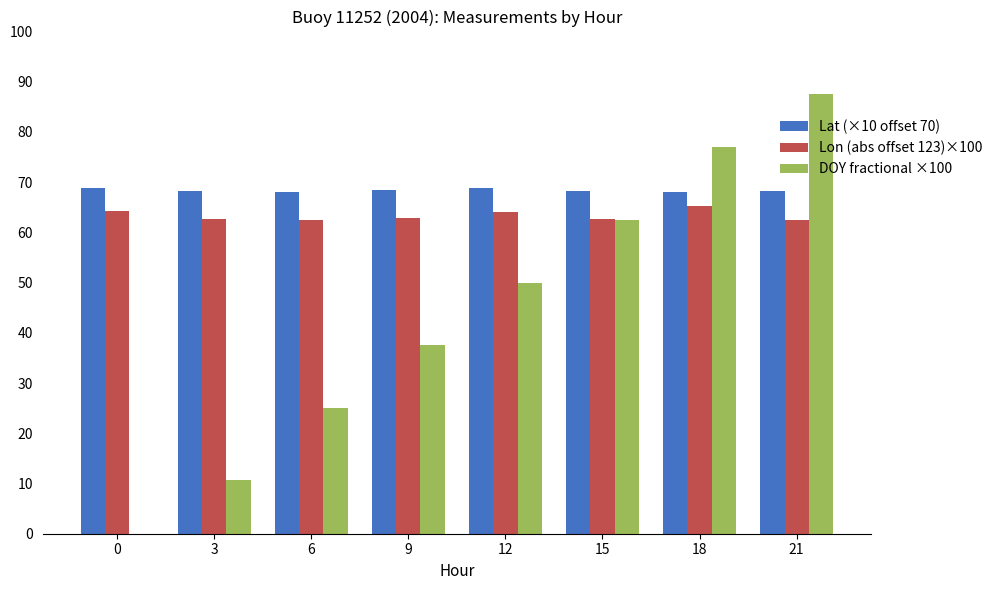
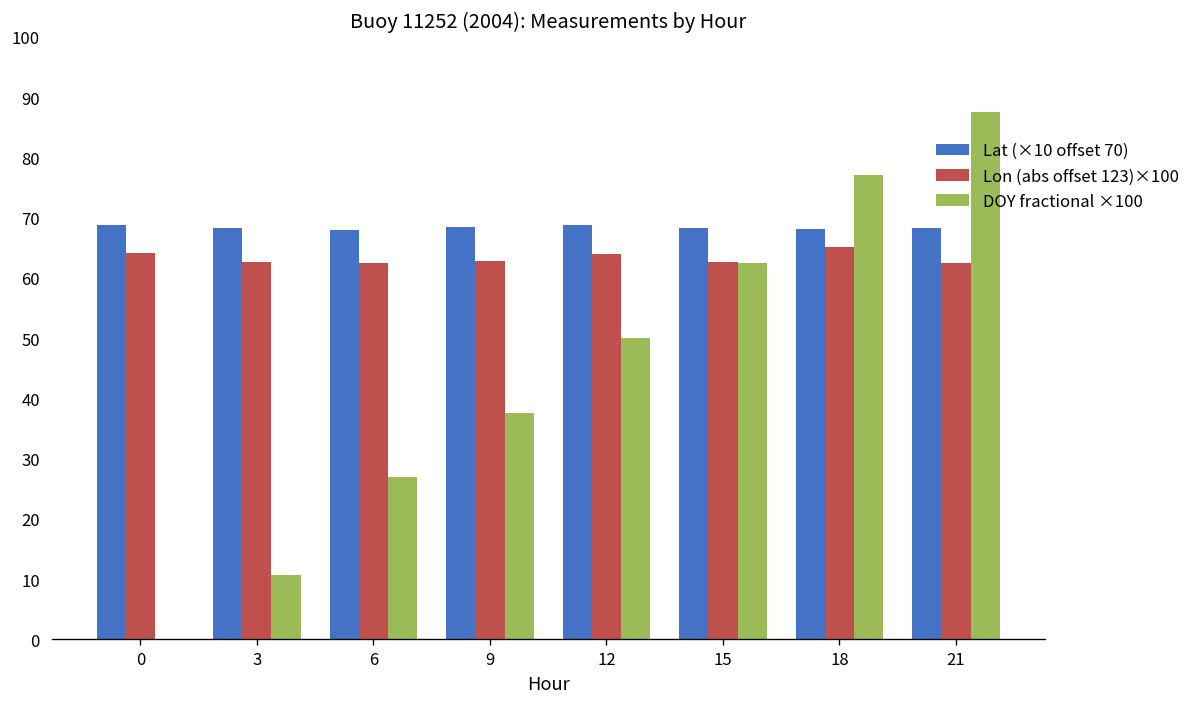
DOY fractional ×100, 6: 25 -> 27
